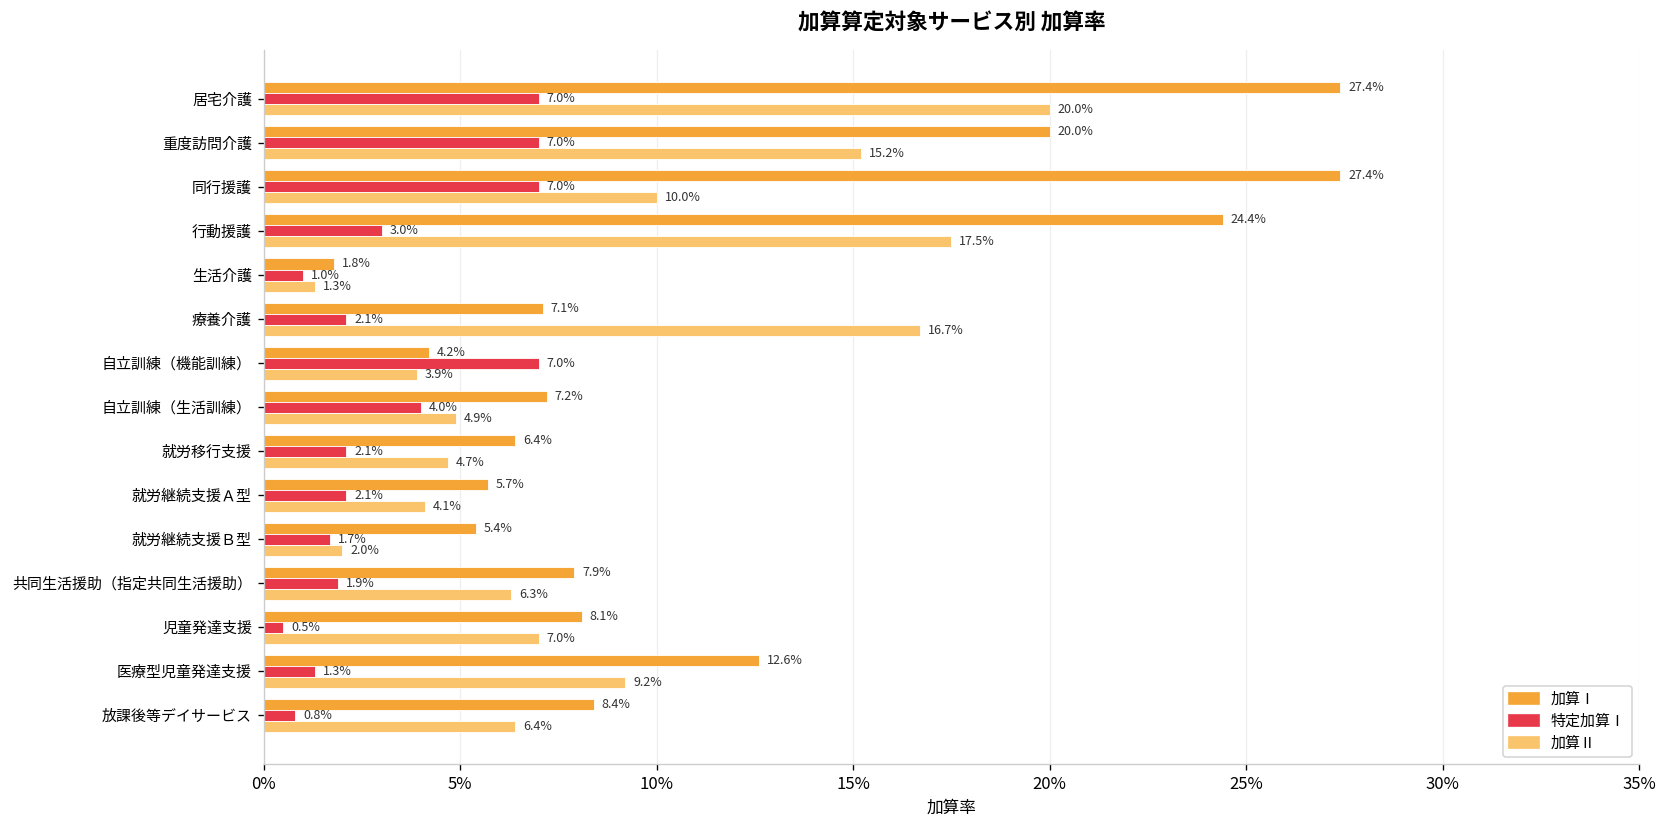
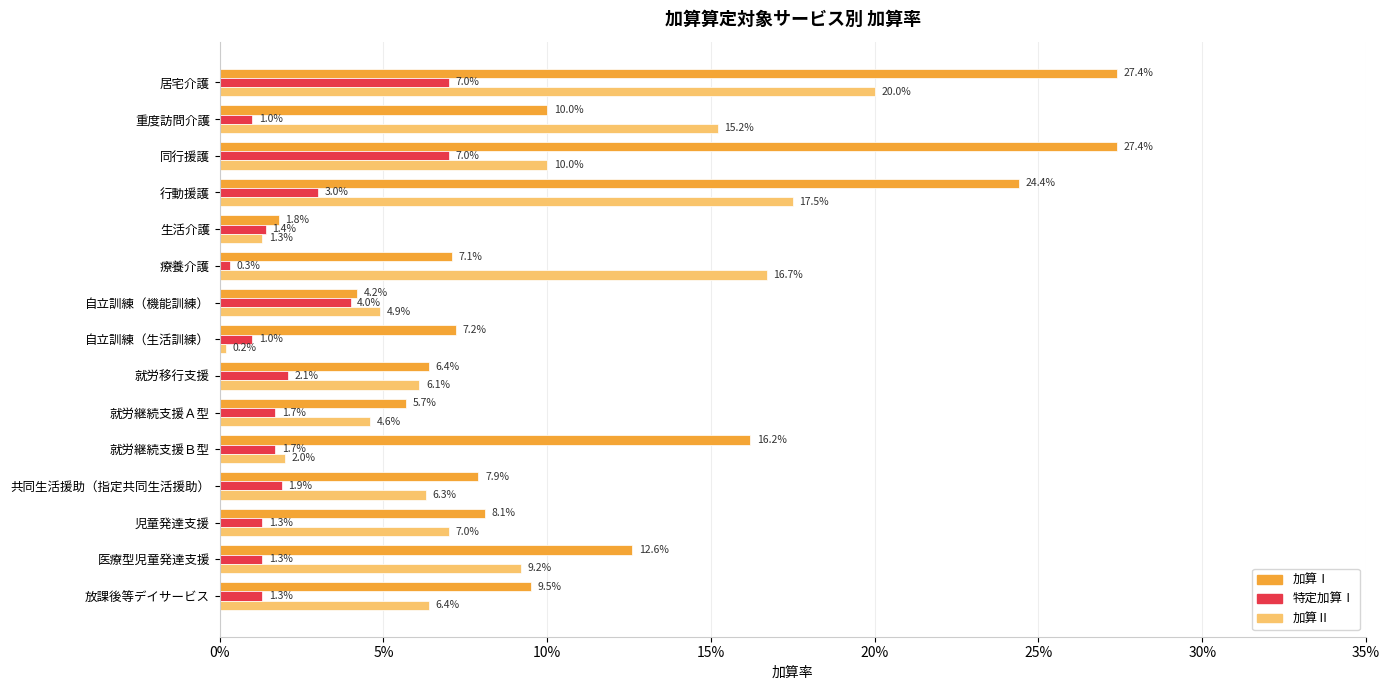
加算Ⅰ, 重度訪問介護: 20.0% -> 10.0%
特定加算Ⅰ, 重度訪問介護: 7.0% -> 1.0%
特定加算Ⅰ, 生活介護: 1.0% -> 1.4%
特定加算Ⅰ, 療養介護: 2.1% -> 0.3%
特定加算Ⅰ, 自立訓練（機能訓練）: 7.0% -> 4.0%
加算Ⅱ, 自立訓練（機能訓練）: 3.9% -> 4.9%
特定加算Ⅰ, 自立訓練（生活訓練）: 4.0% -> 1.0%
加算Ⅱ, 自立訓練（生活訓練）: 4.9% -> 0.2%
加算Ⅱ, 就労移行支援: 4.7% -> 6.1%
特定加算Ⅰ, 就労継続支援Ａ型: 2.1% -> 1.7%
加算Ⅱ, 就労継続支援Ａ型: 4.1% -> 4.6%
加算Ⅰ, 就労継続支援Ｂ型: 5.4% -> 16.2%
特定加算Ⅰ, 児童発達支援: 0.5% -> 1.3%
加算Ⅰ, 放課後等デイサービス: 8.4% -> 9.5%
特定加算Ⅰ, 放課後等デイサービス: 0.8% -> 1.3%
